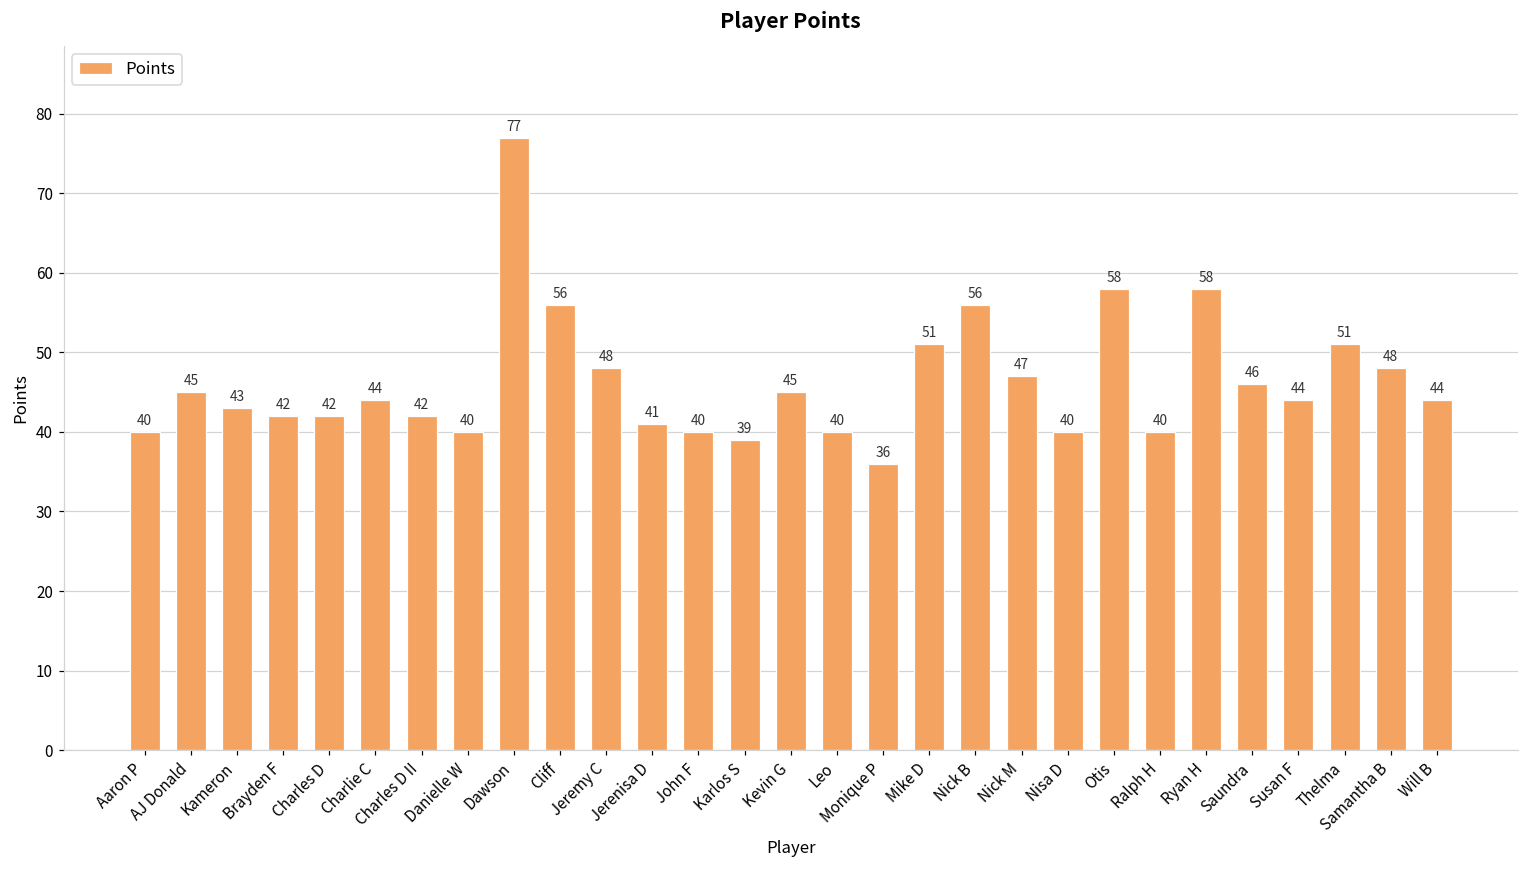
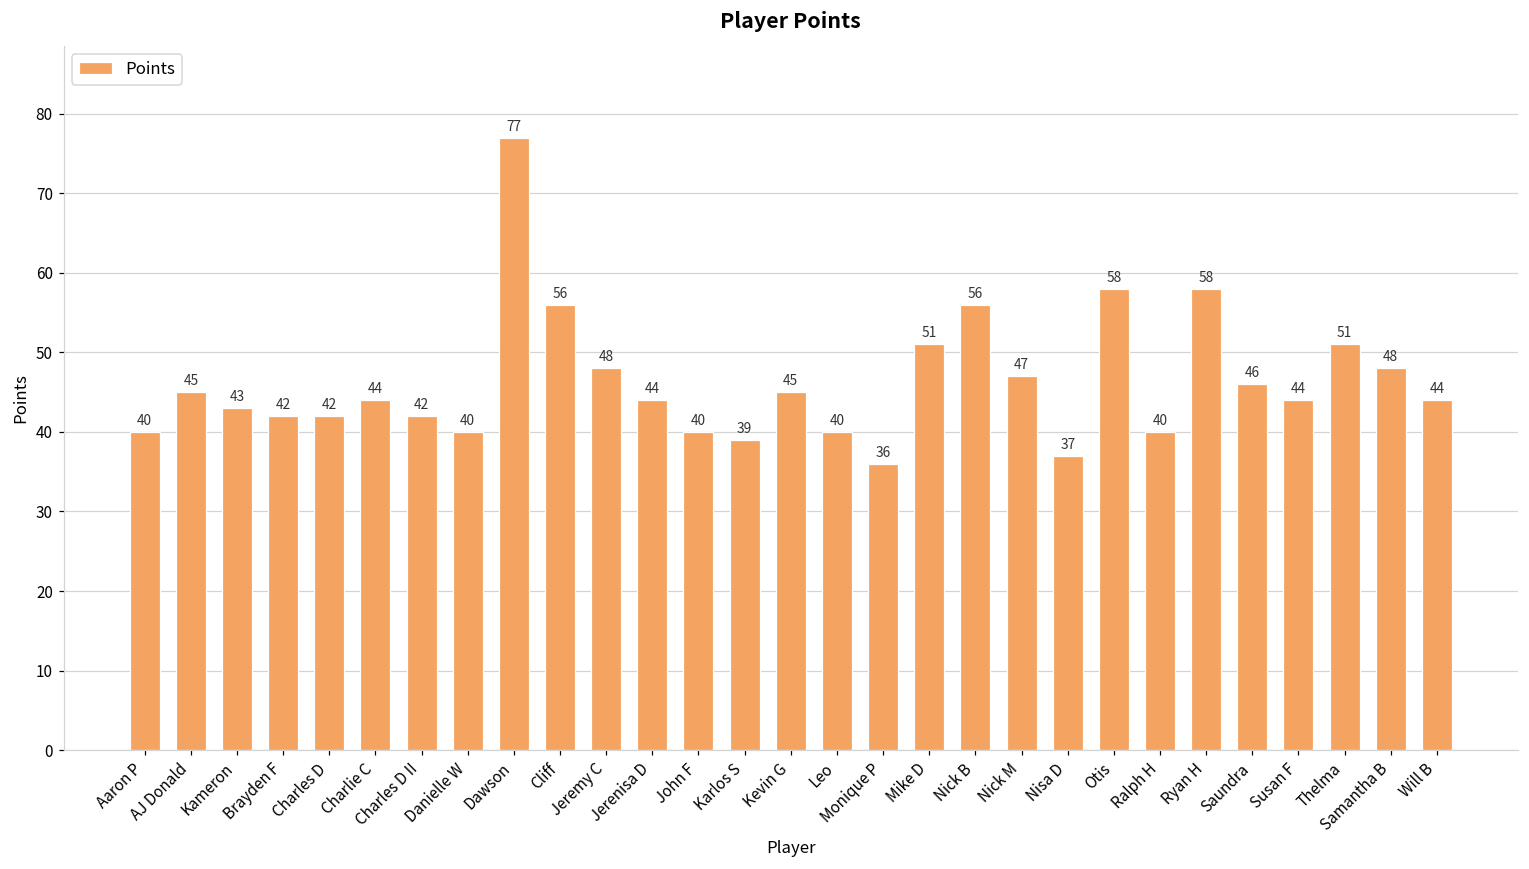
Jerenisa D: 41 -> 44
Nisa D: 40 -> 37
